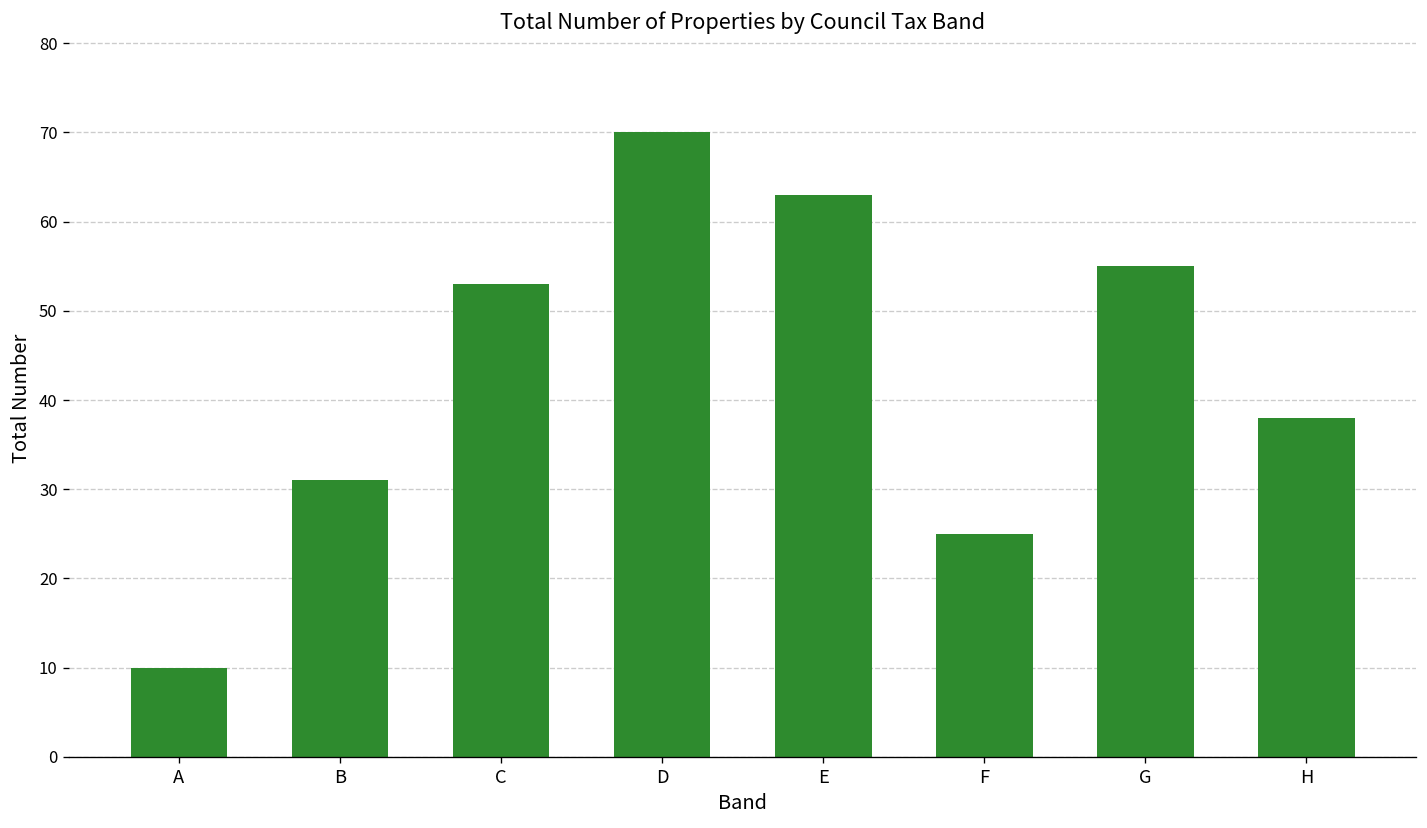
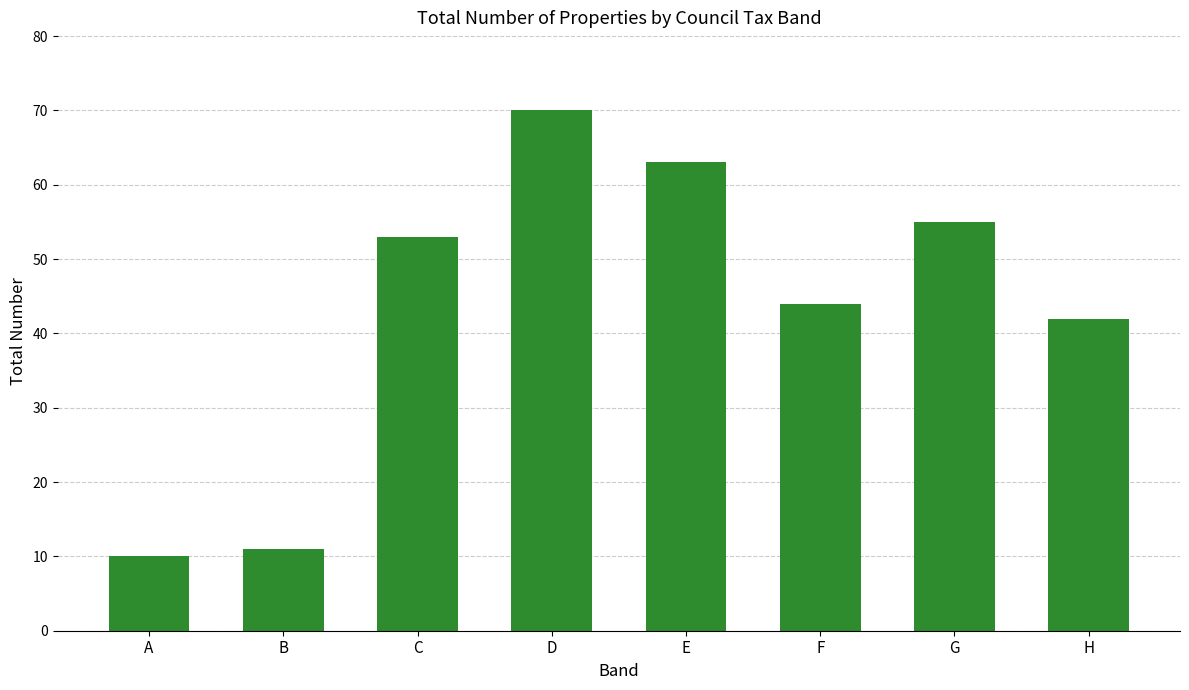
B: 31 -> 11
F: 25 -> 44
H: 38 -> 42
